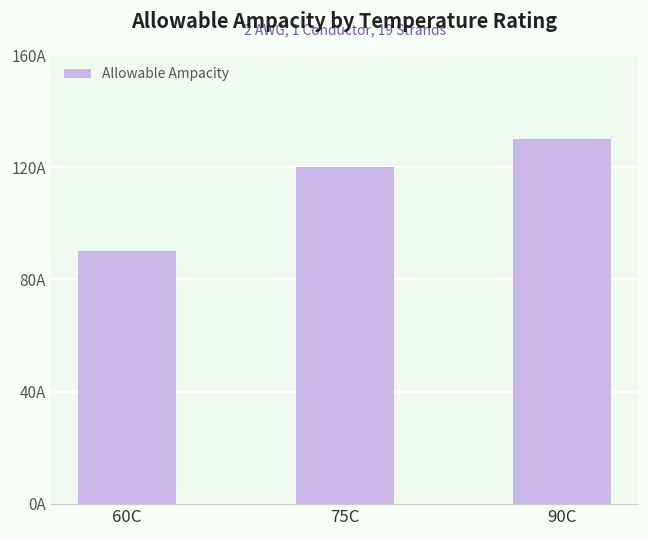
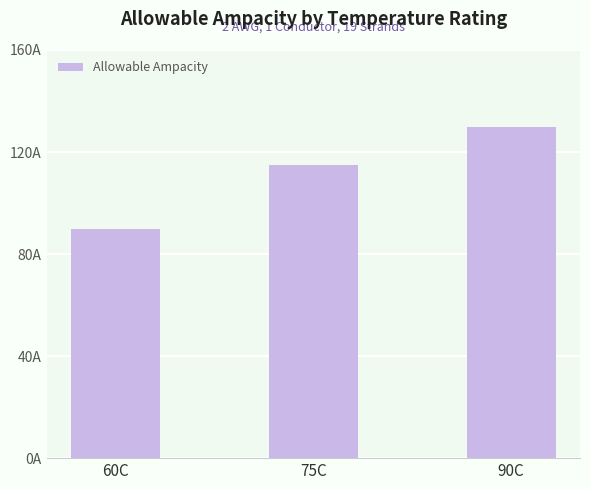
75C: 120A -> 115A
